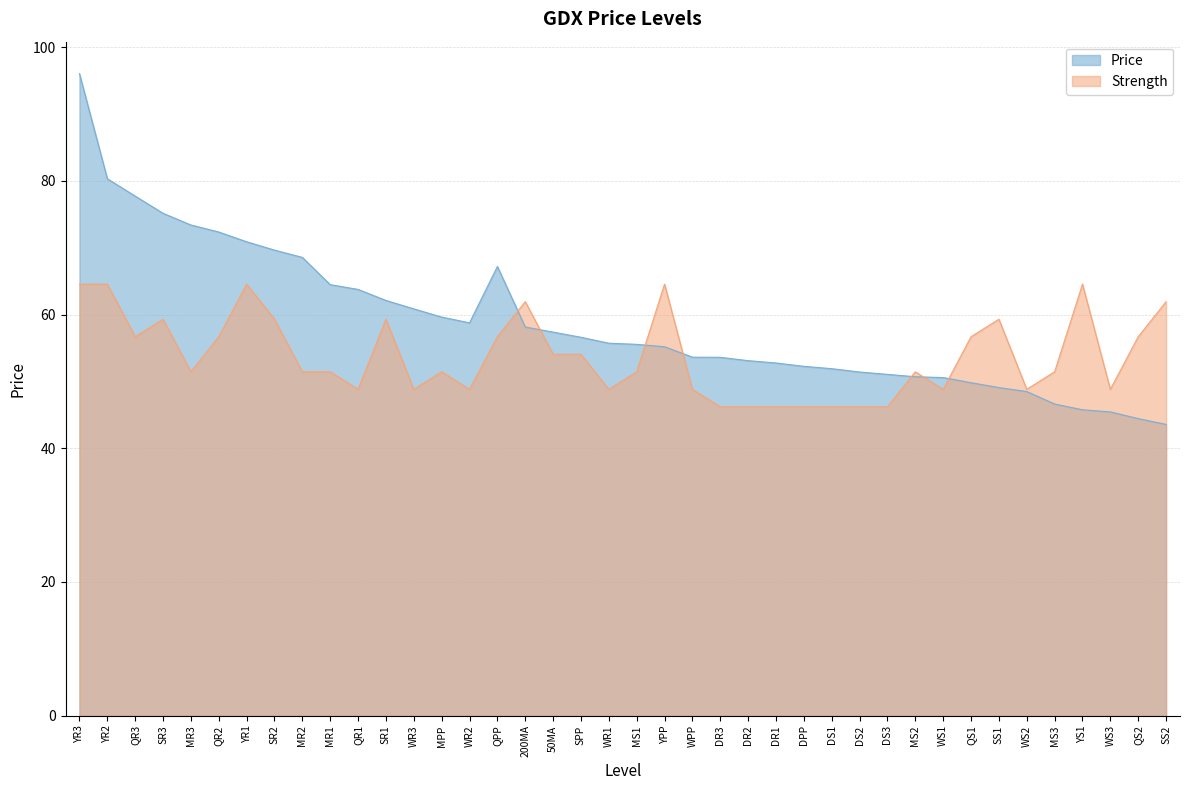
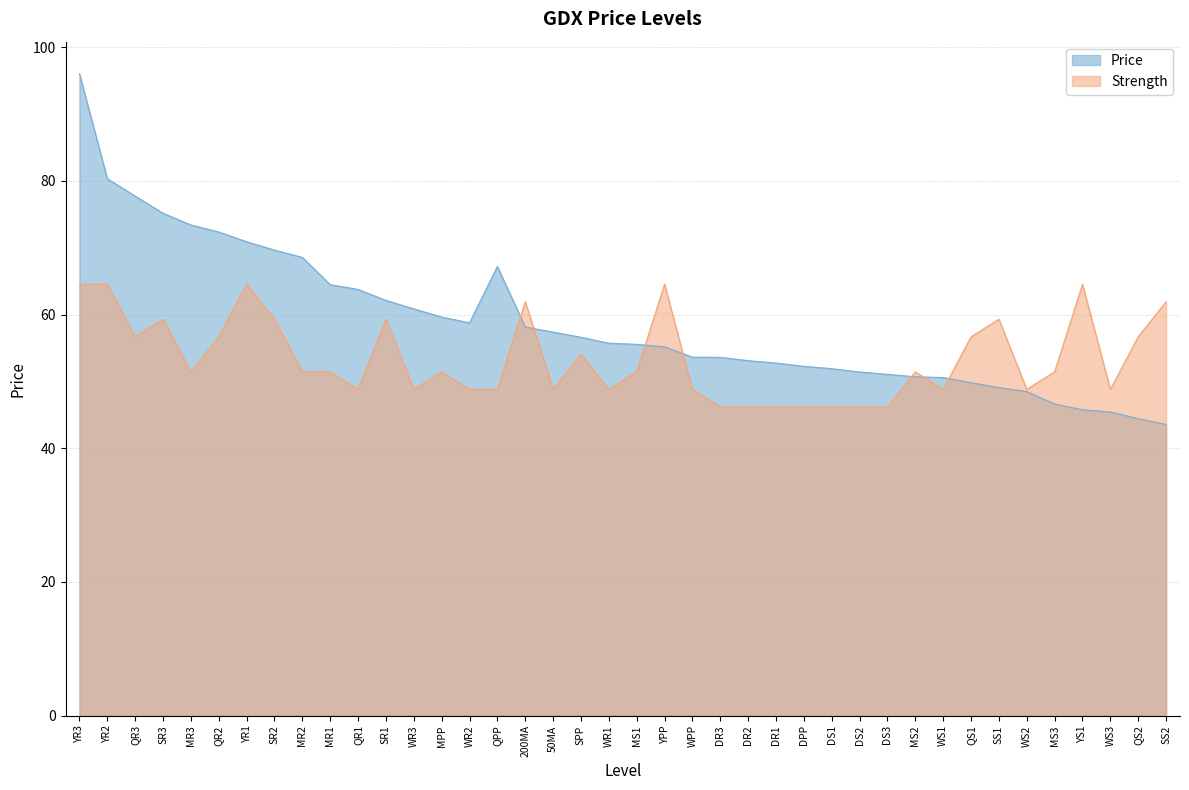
Strength, QPP: 57 -> 49
Strength, 50MA: 54 -> 49
